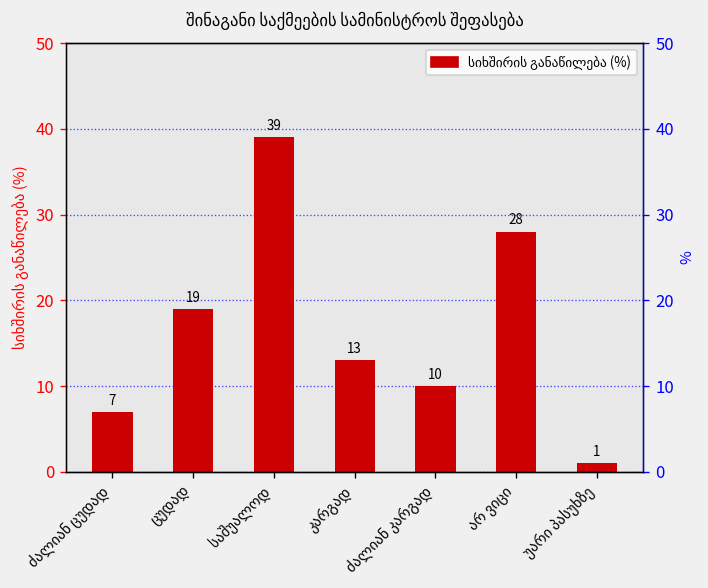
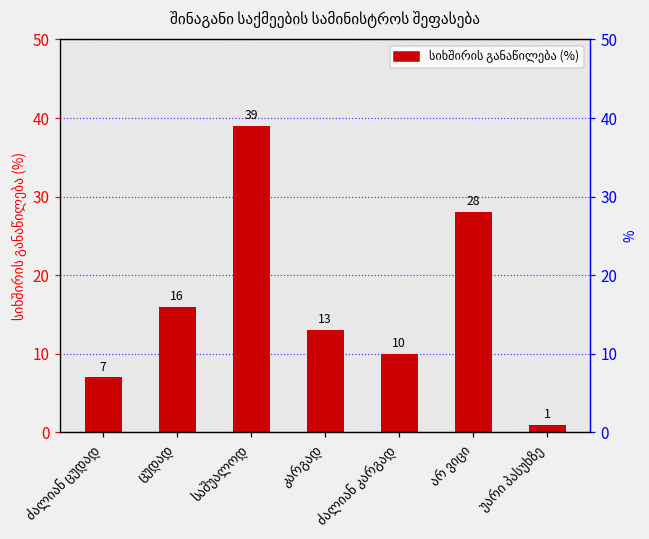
ცუდად: 19 -> 16
